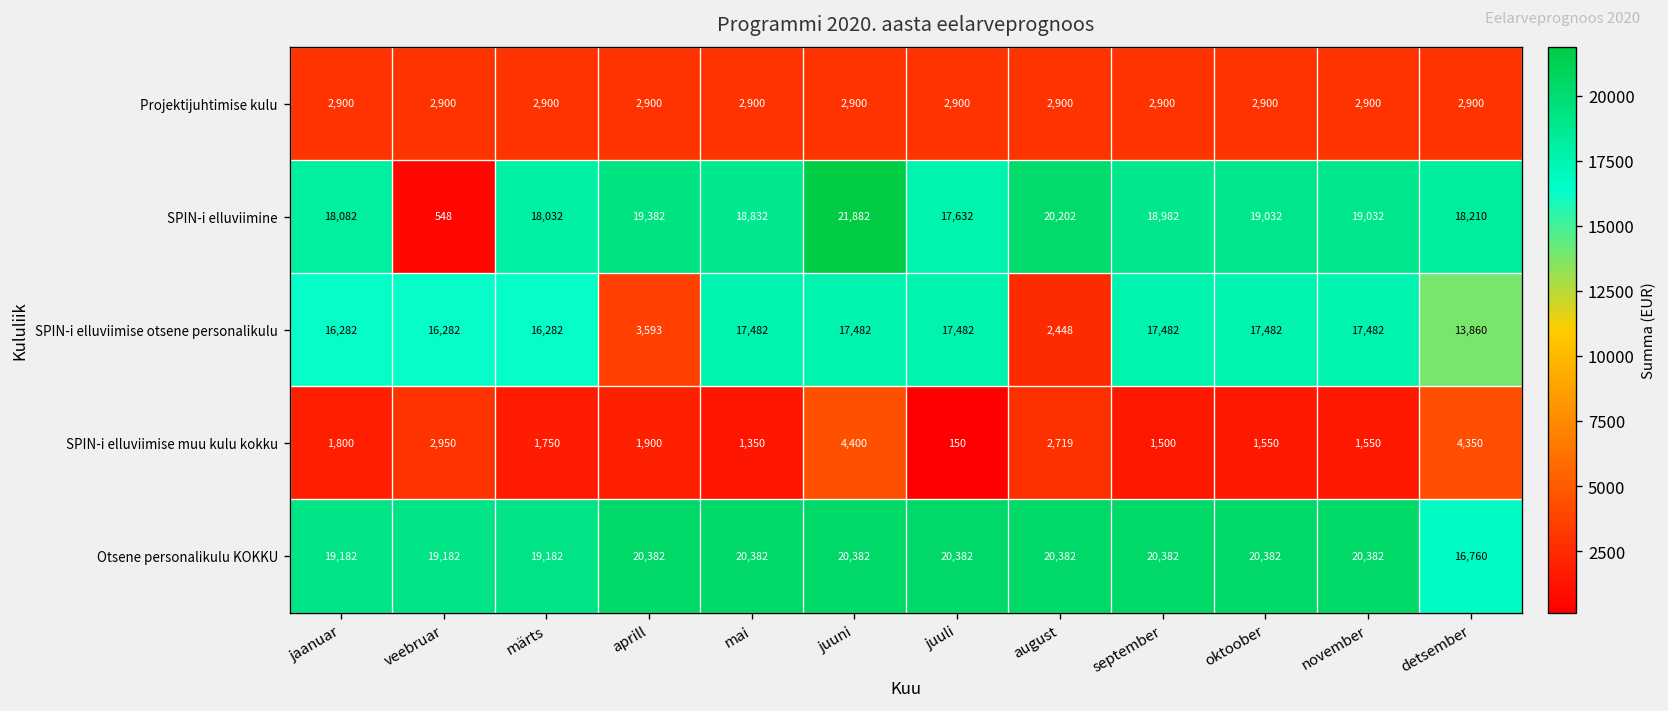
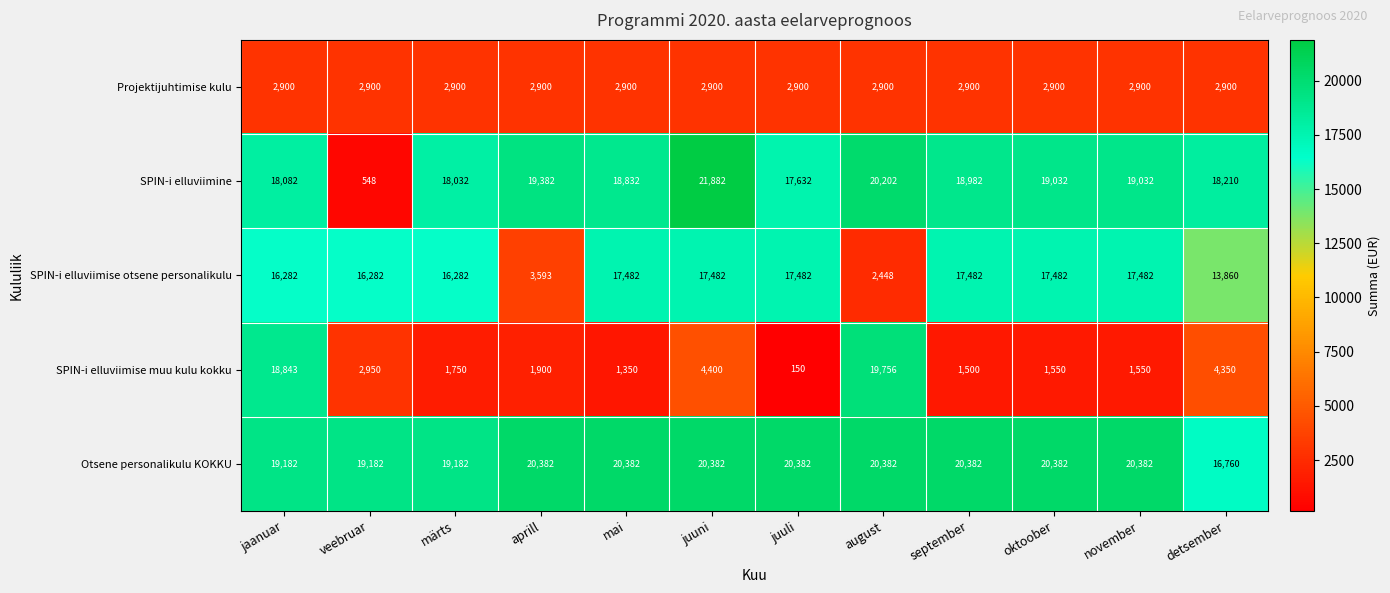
SPIN-i elluviimise muu kulu kokku, jaanuar: 1,800 -> 18,843
SPIN-i elluviimise muu kulu kokku, august: 2,719 -> 19,756
